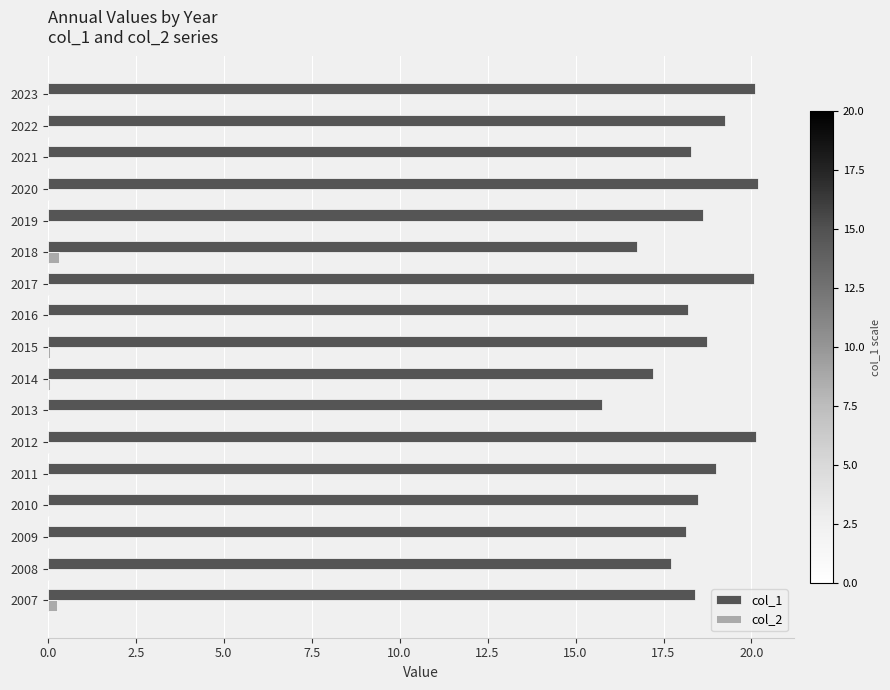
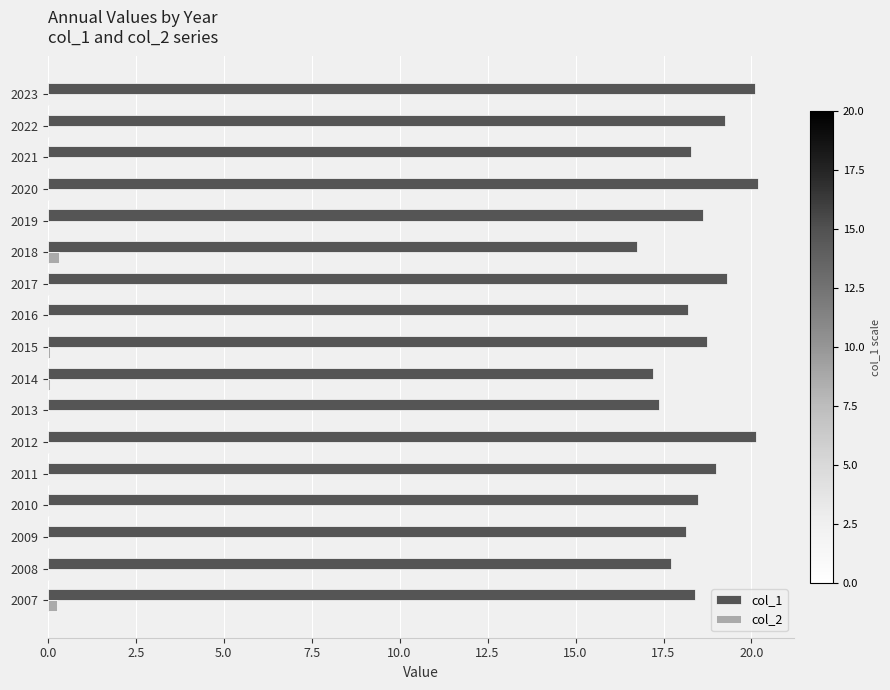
col_1, 2017: 20.1 -> 19.3
col_1, 2013: 15.8 -> 17.4
